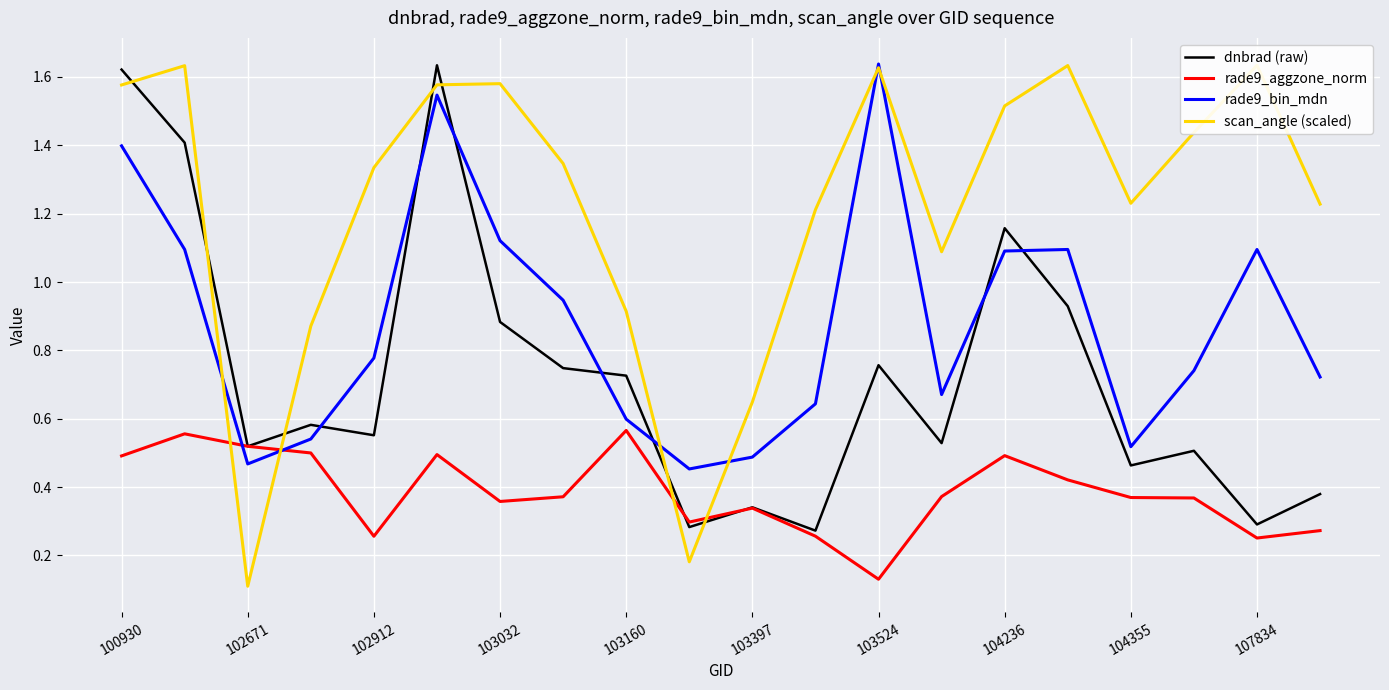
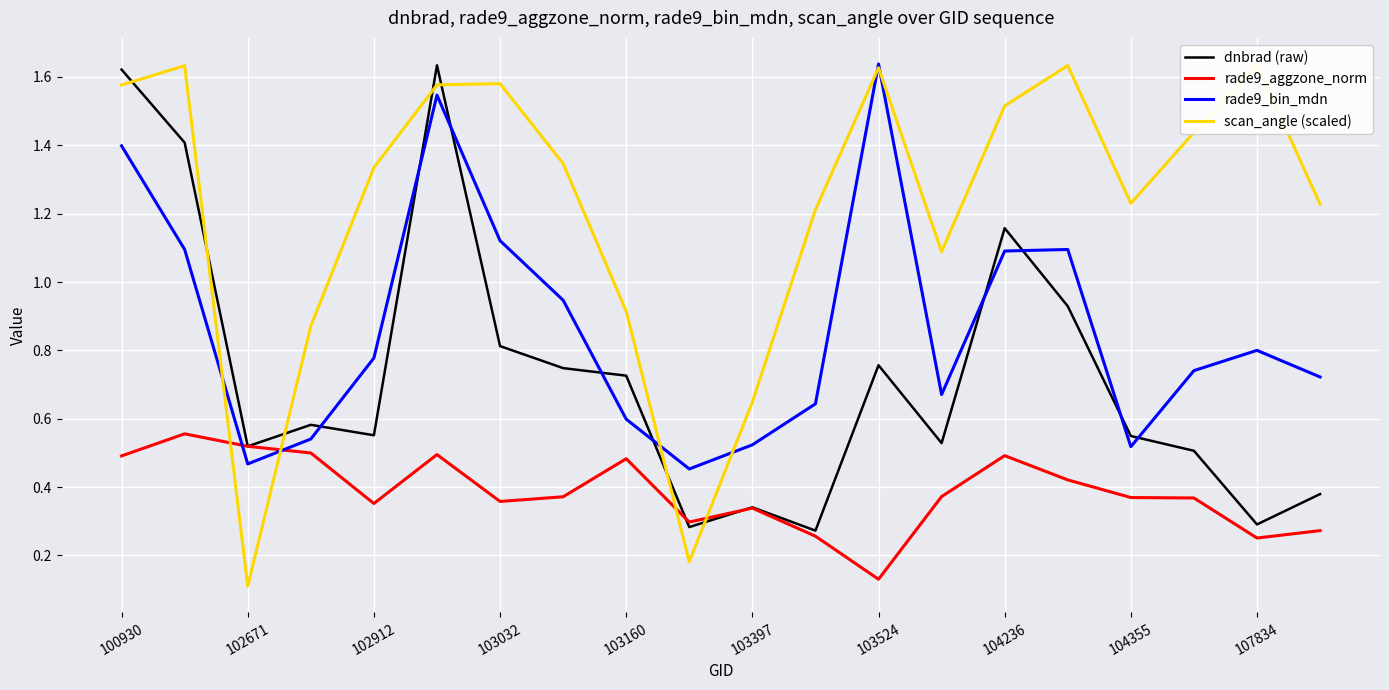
rade9_aggzone_norm, 102912: 0.26 -> 0.35
dnbrad (raw), 103032: 0.88 -> 0.81
rade9_aggzone_norm, 103160: 0.57 -> 0.48
rade9_bin_mdn, 103397: 0.49 -> 0.52
dnbrad (raw), 104355: 0.46 -> 0.55
rade9_bin_mdn, 107834: 1.10 -> 0.80
